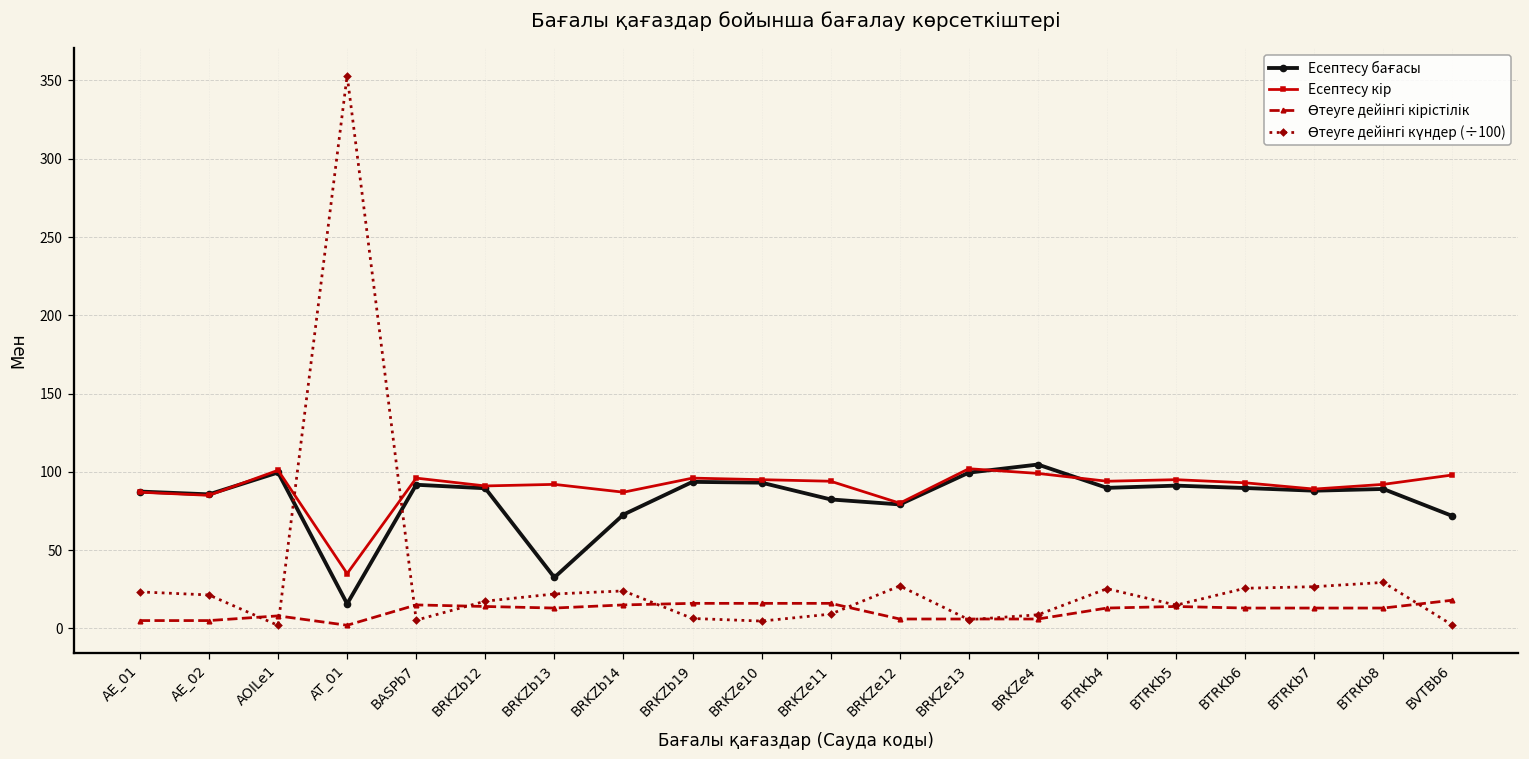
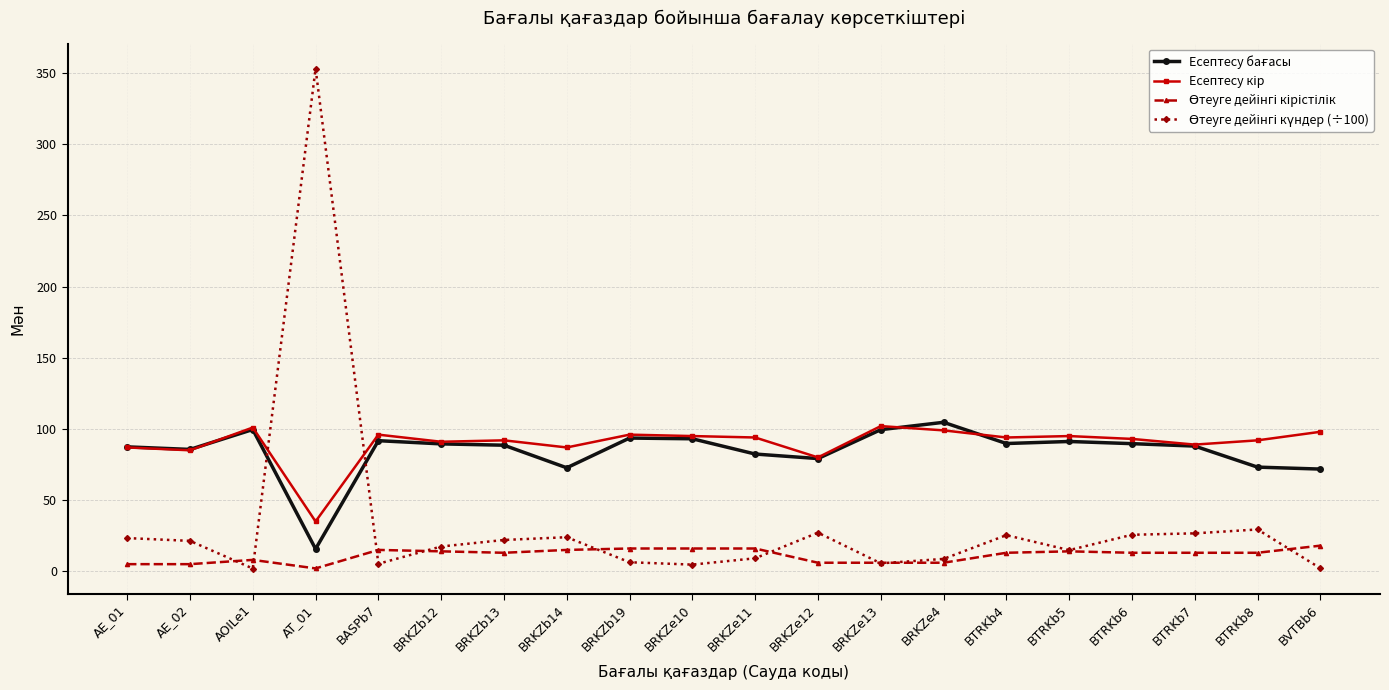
Есептесу бағасы, BRKZb13: 33 -> 89
Есептесу бағасы, BTRKb8: 89 -> 73
